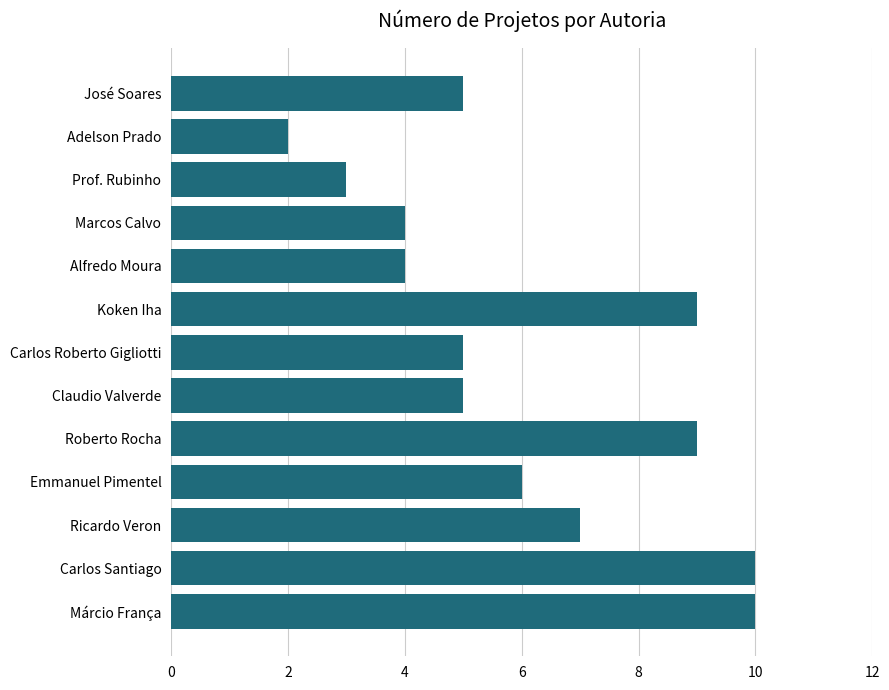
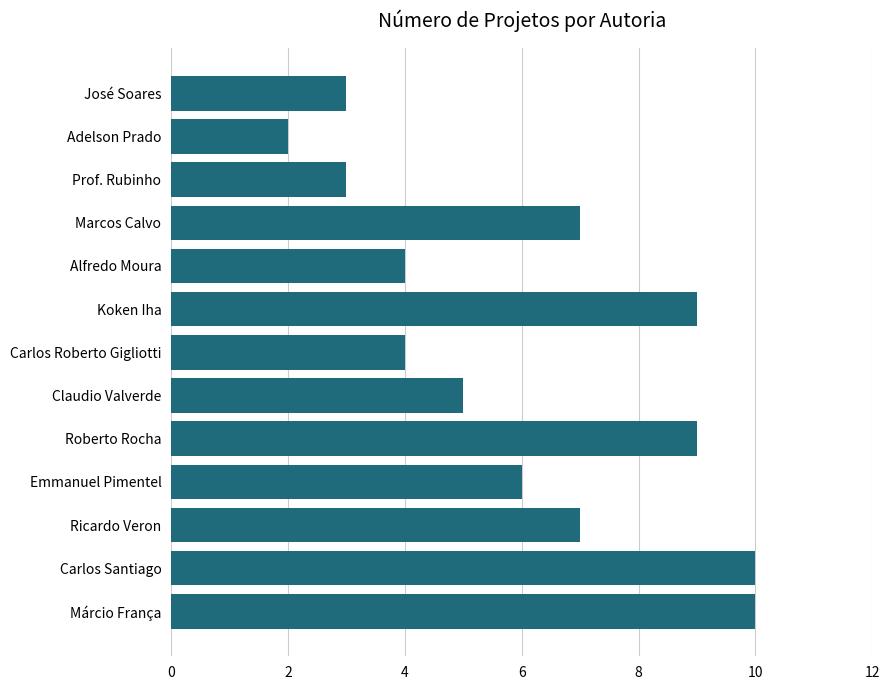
José Soares: 5 -> 3
Marcos Calvo: 4 -> 7
Carlos Roberto Gigliotti: 5 -> 4
